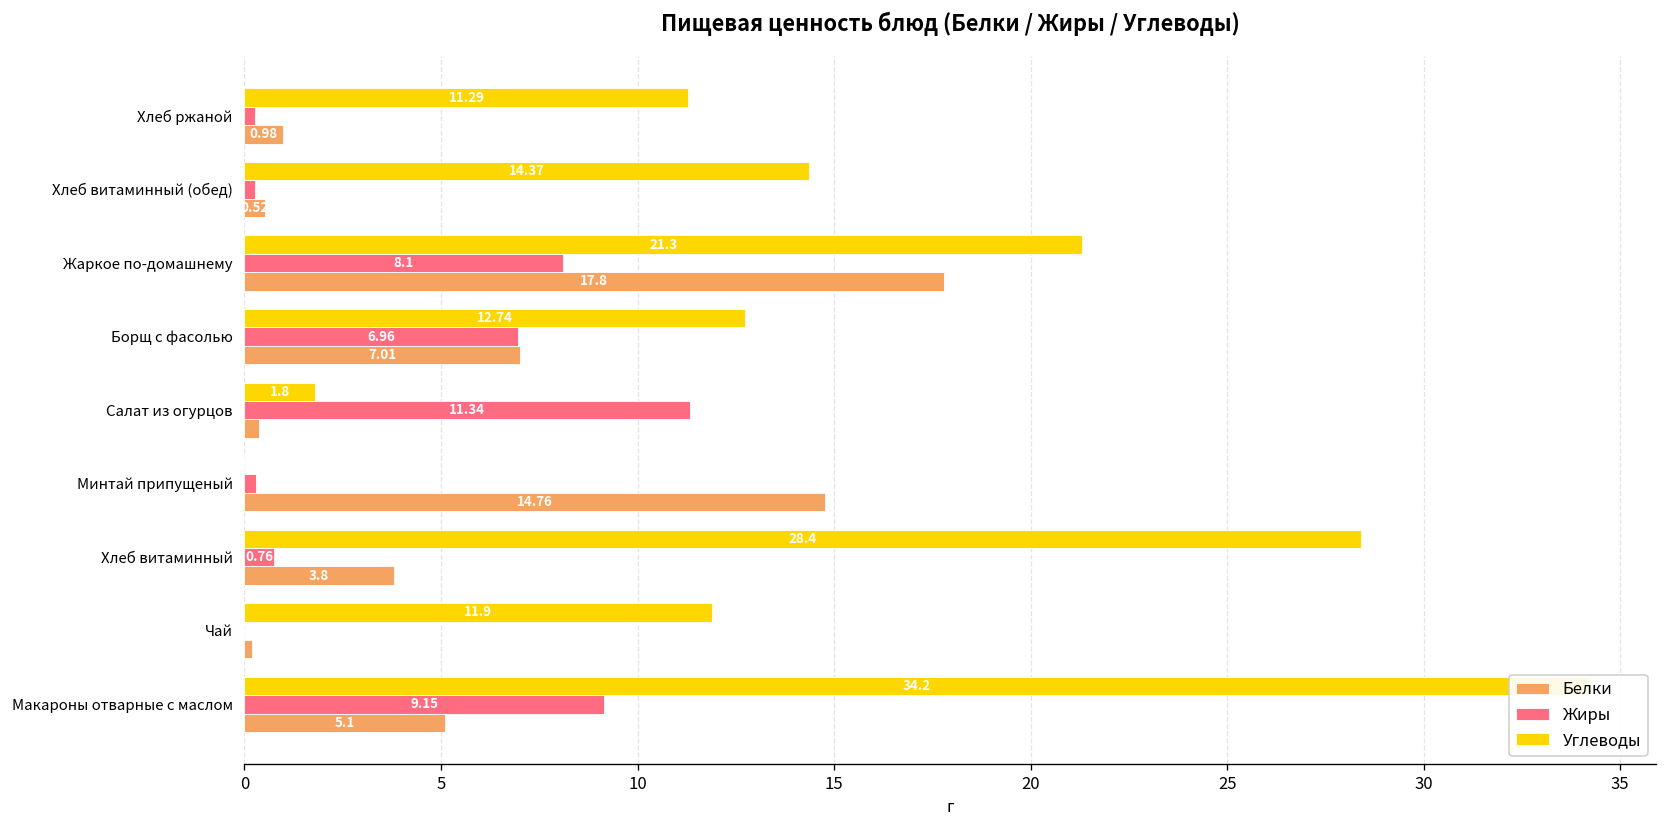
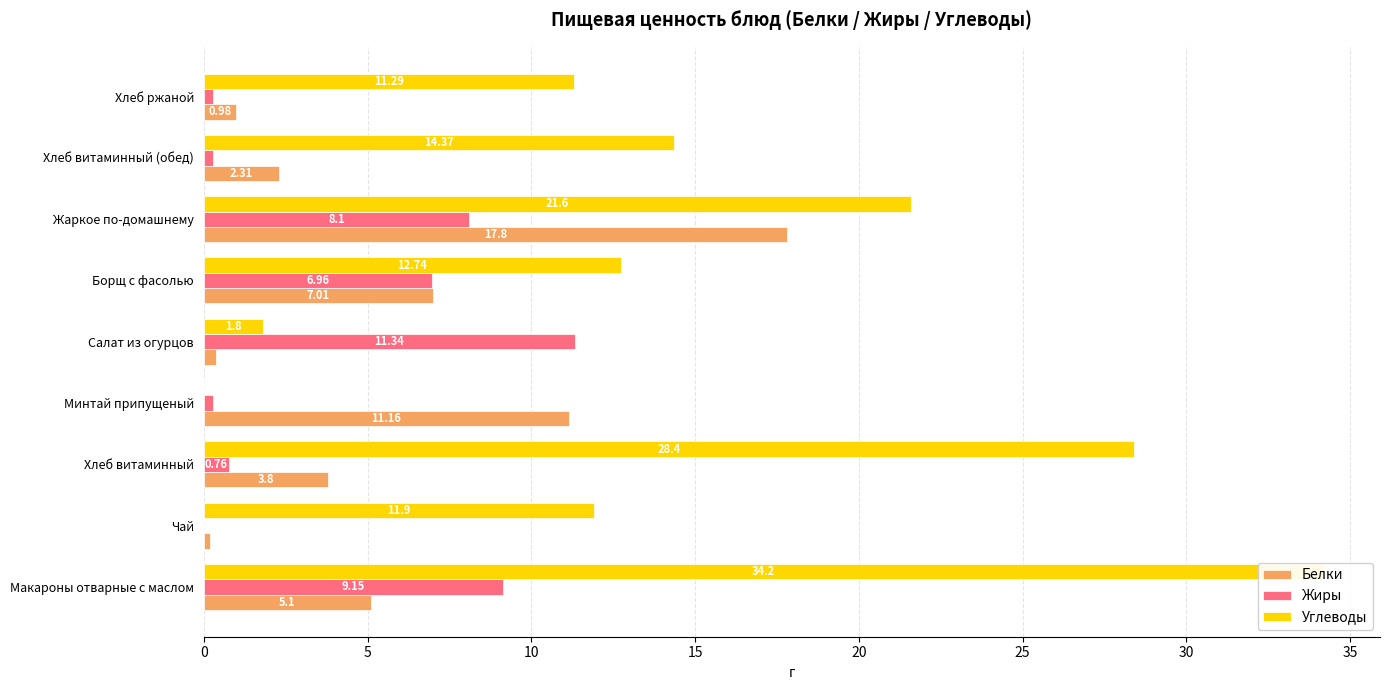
Белки, Хлеб витаминный (обед): 0.52 -> 2.31
Углеводы, Жаркое по-домашнему: 21.3 -> 21.6
Белки, Минтай припущеный: 14.76 -> 11.16
